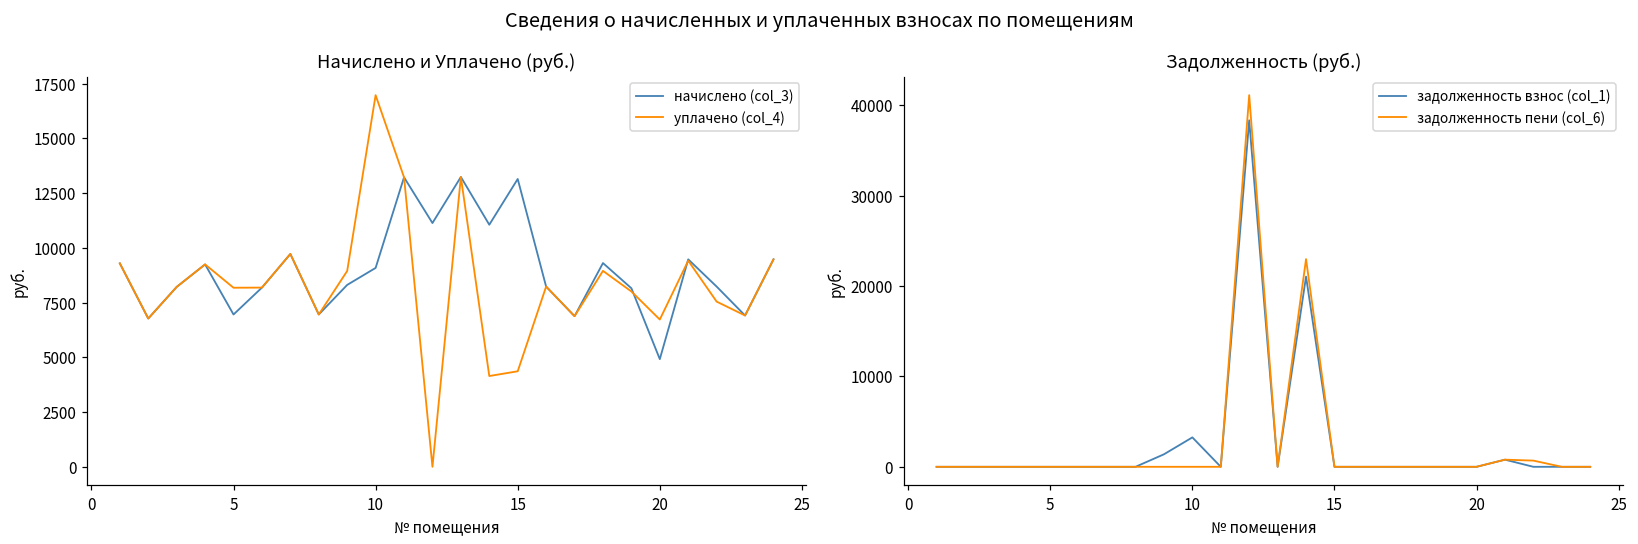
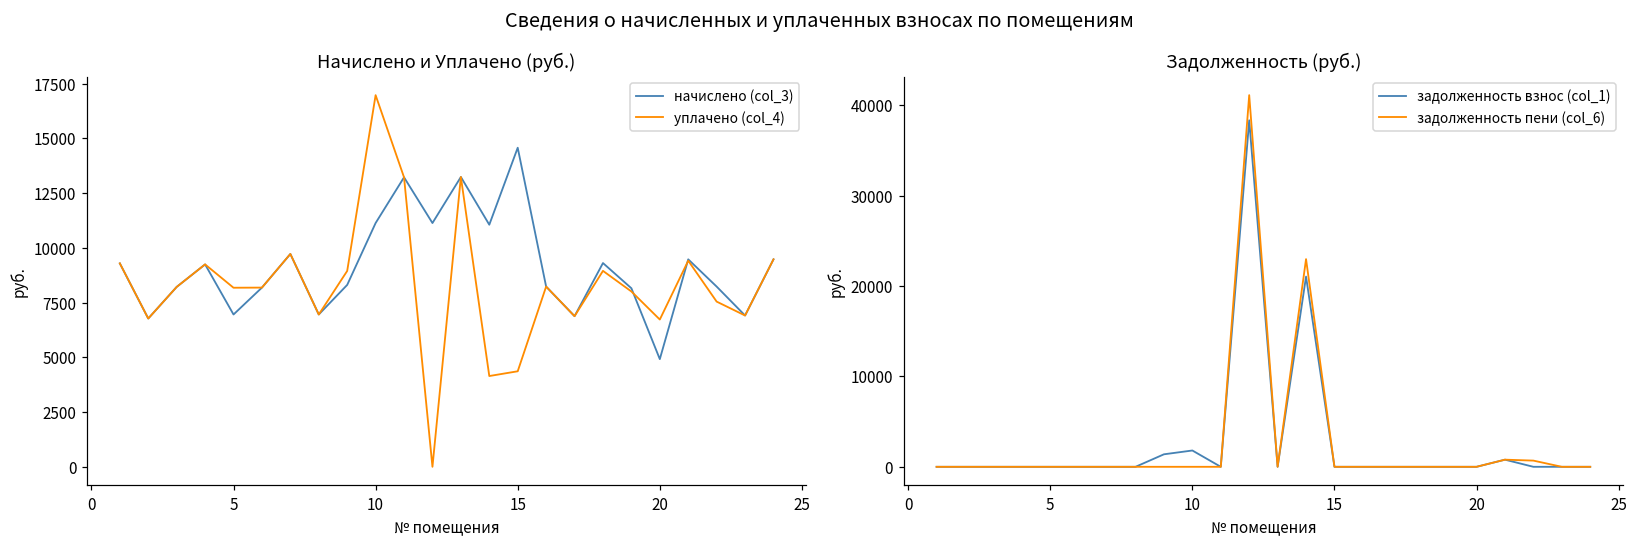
Начислено и Уплачено (руб.), начислено (col_3), 10: 9100 -> 11100
Начислено и Уплачено (руб.), начислено (col_3), 15: 13100 -> 14600
Задолженность (руб.), задолженность взнос (col_1), 10: 3000 -> 2000
